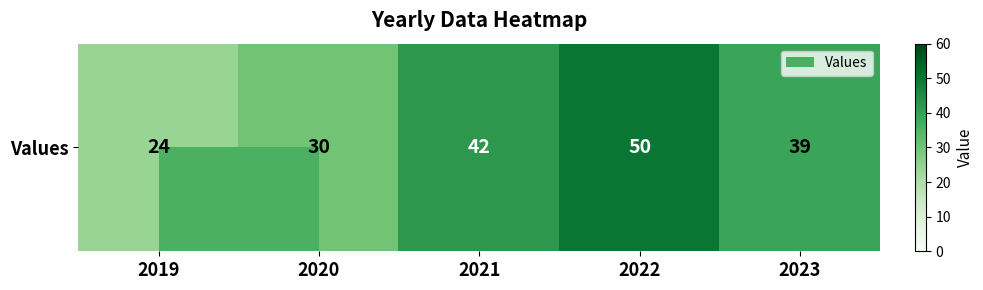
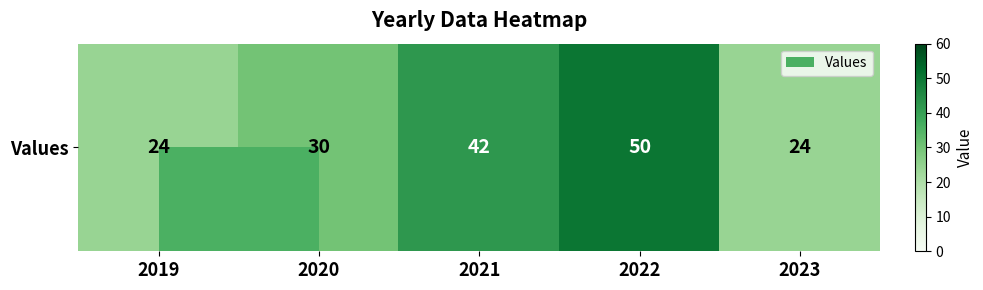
Values, 2023: 39 -> 24
